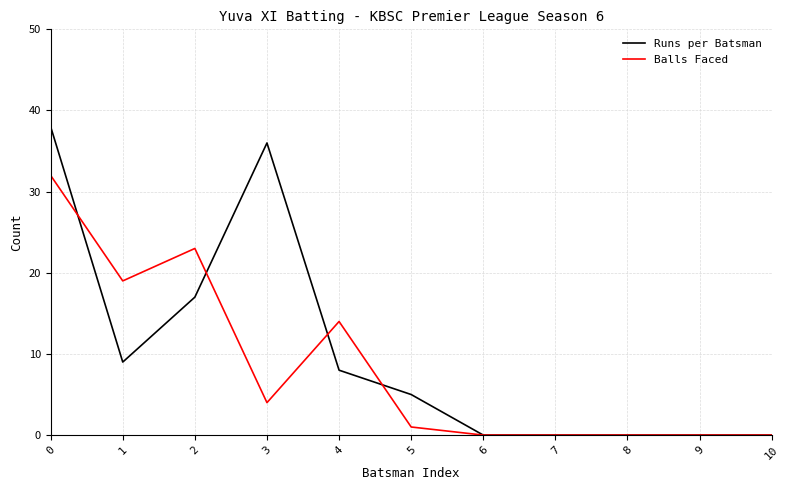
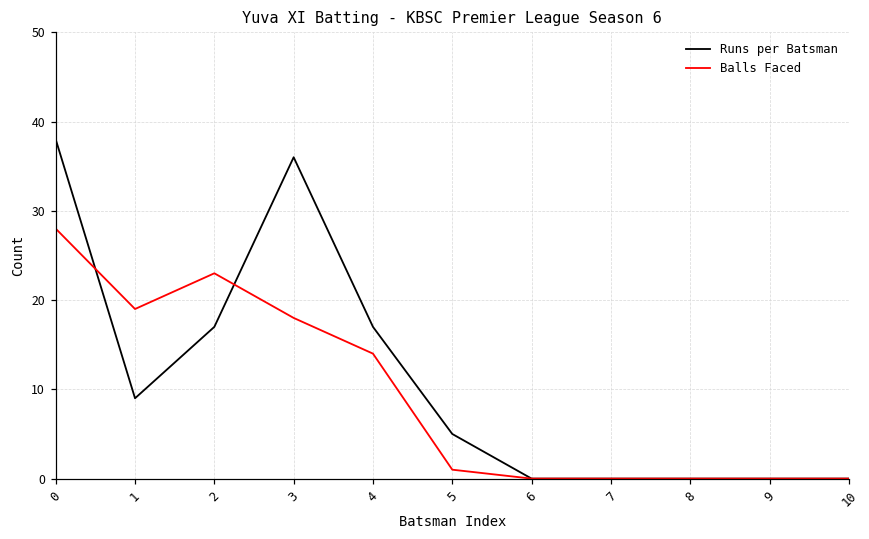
Balls Faced, 0: 32 -> 28
Balls Faced, 3: 4 -> 18
Runs per Batsman, 4: 8 -> 17
